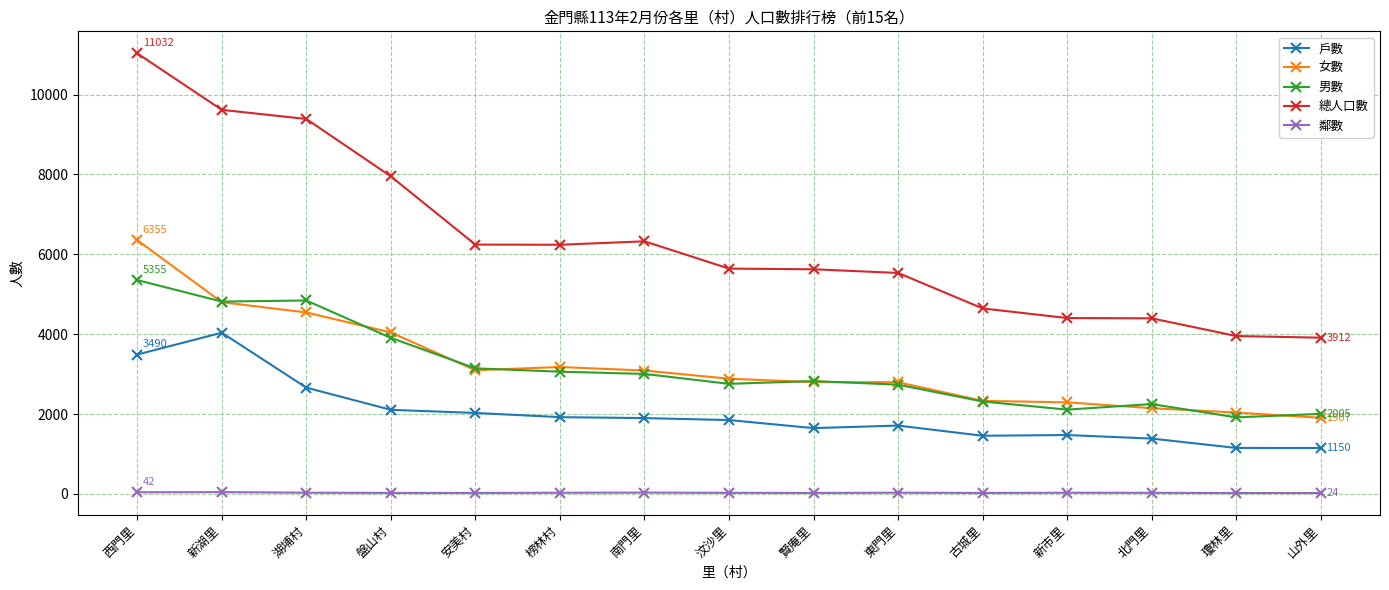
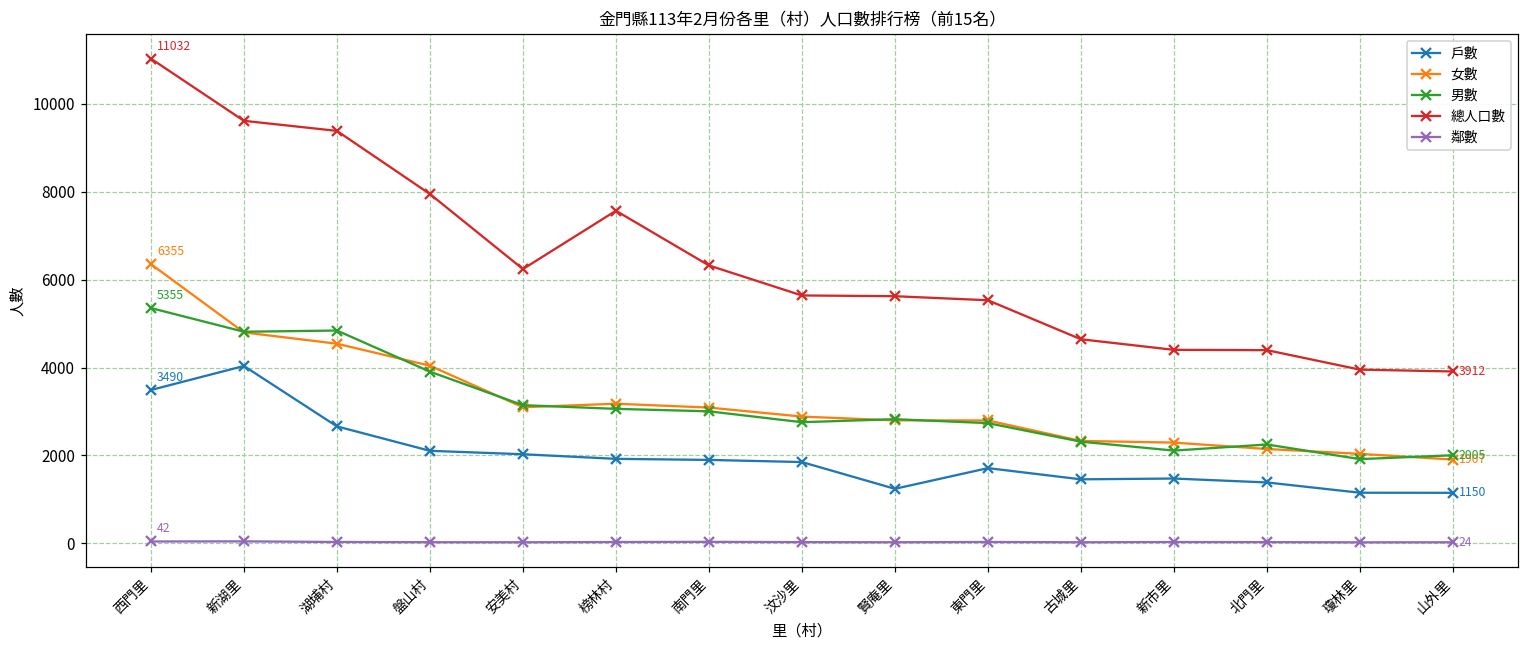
總人口數, 榜林村: 6200 -> 7600
戶數, 賢庵里: 1600 -> 1200
